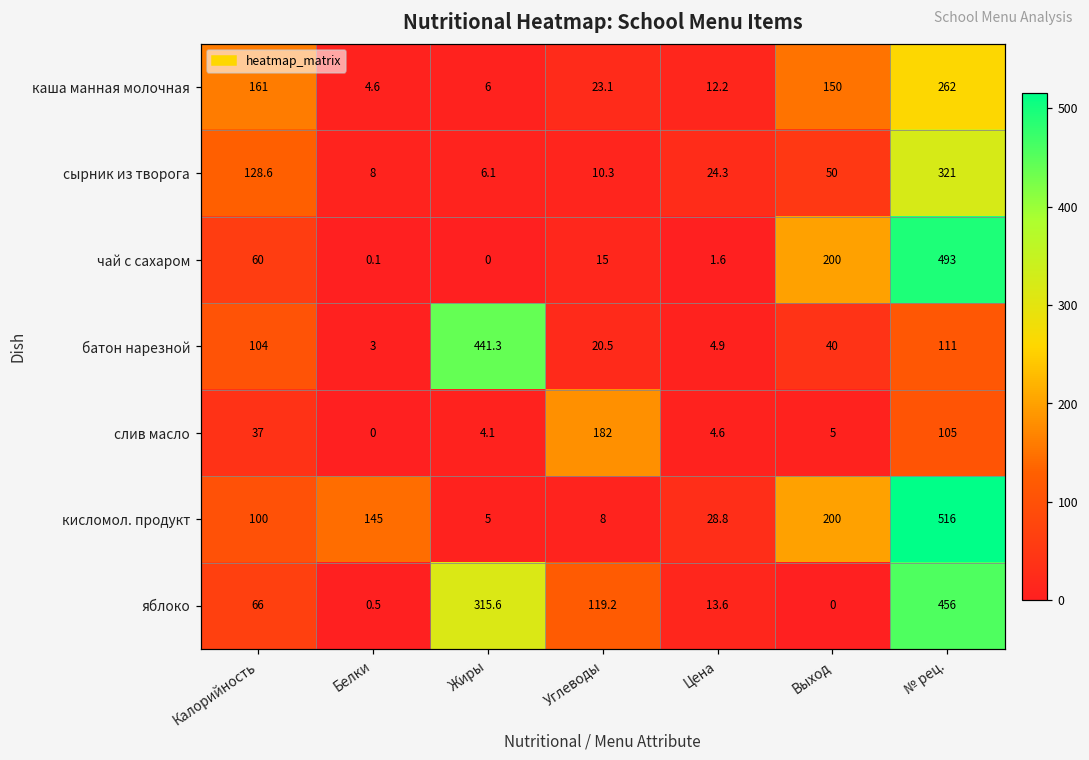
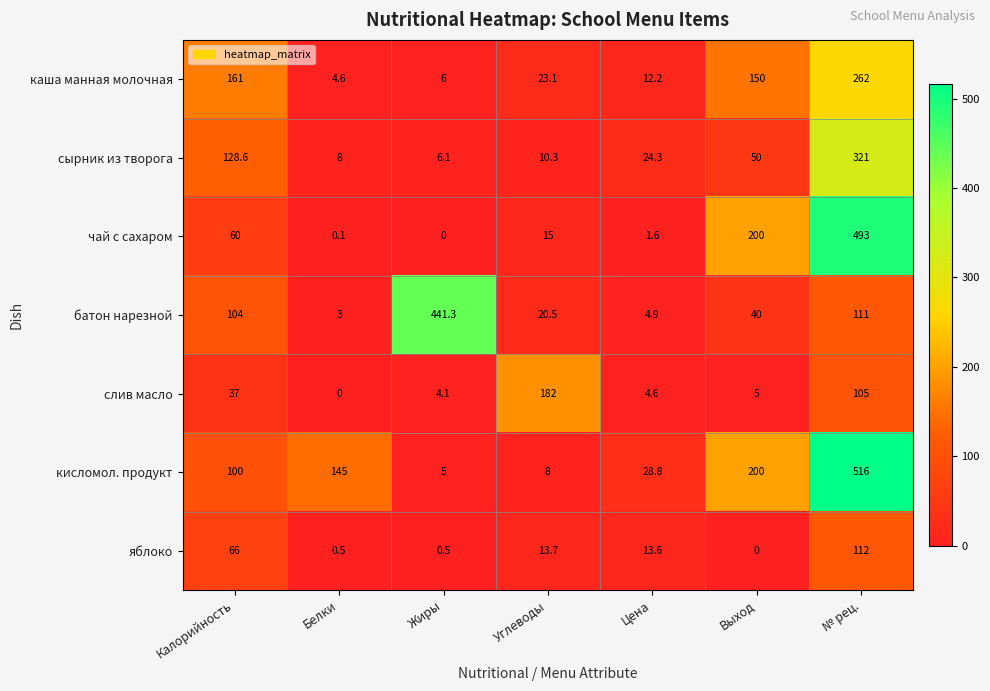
яблоко, Жиры: 315.6 -> 0.5
яблоко, Углеводы: 119.2 -> 13.7
яблоко, № рец.: 456 -> 112
